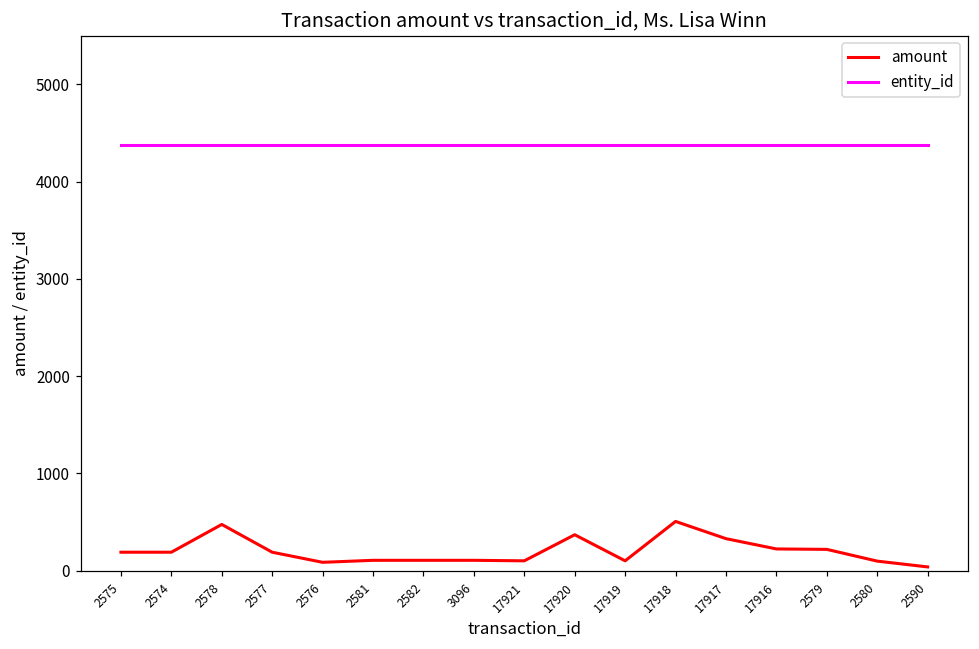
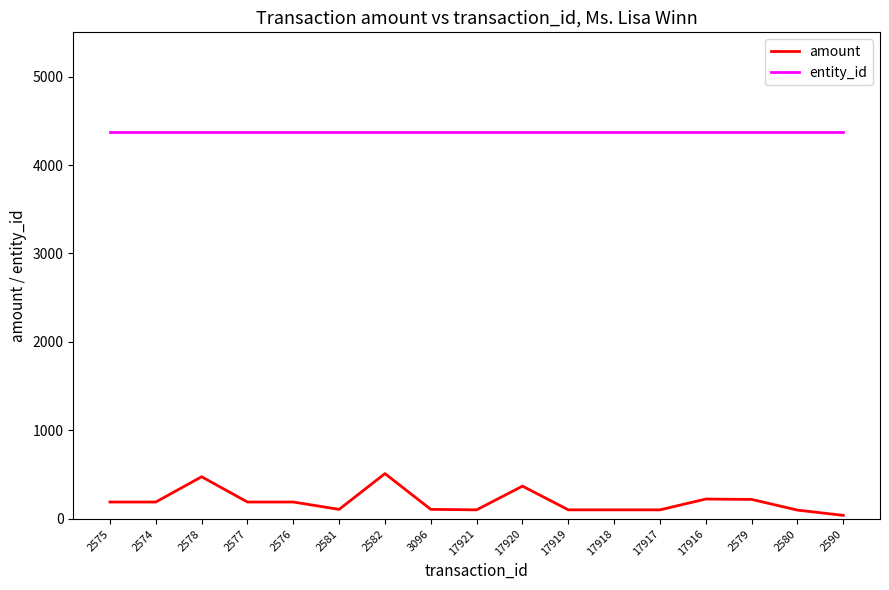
amount, 2576: 100 -> 200
amount, 2582: 100 -> 500
amount, 17918: 500 -> 100
amount, 17917: 300 -> 100
